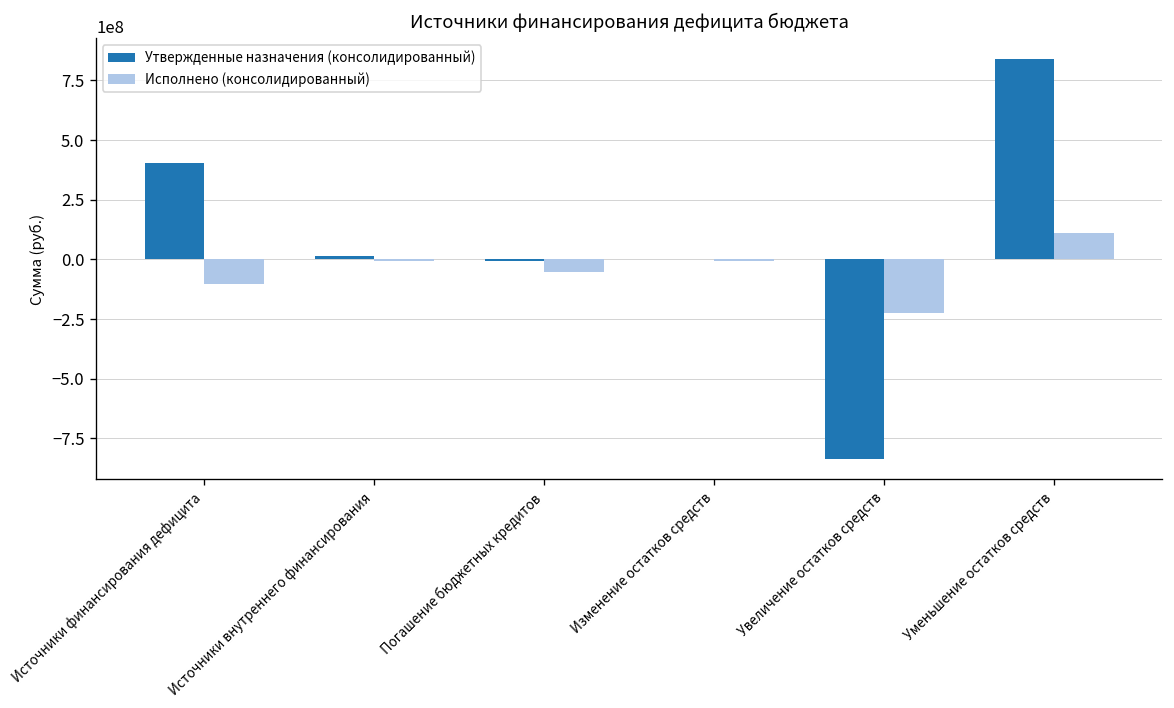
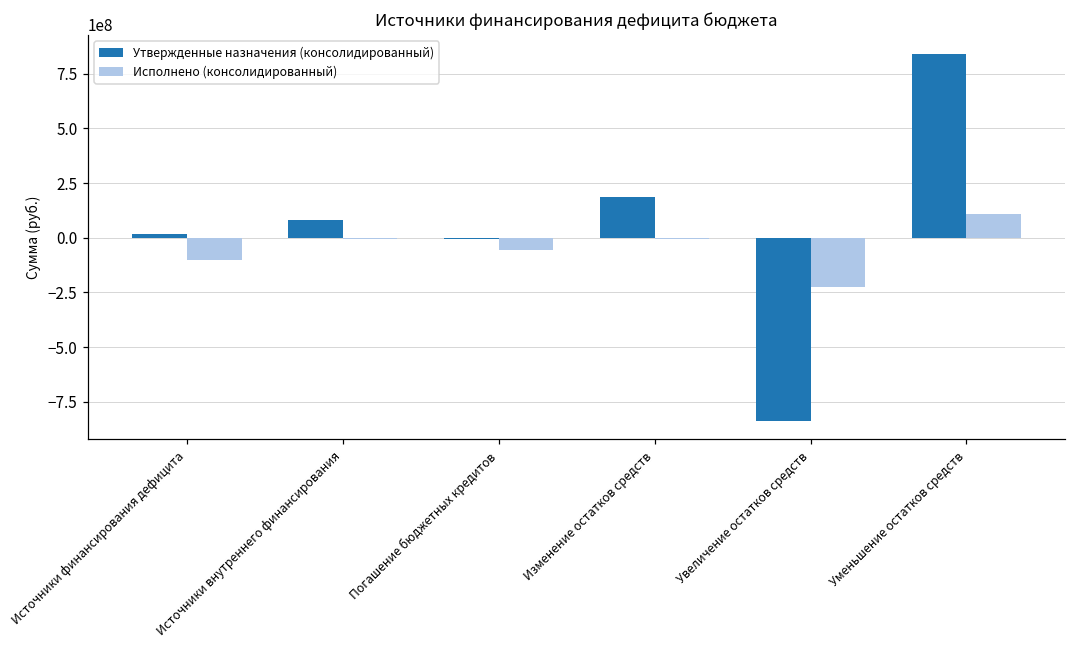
Утвержденные назначения (консолидированный), Источники финансирования дефицита: 400000000 -> 20000000
Утвержденные назначения (консолидированный), Источники внутреннего финансирования: 20000000 -> 80000000
Утвержденные назначения (консолидированный), Изменение остатков средств: 0 -> 180000000
